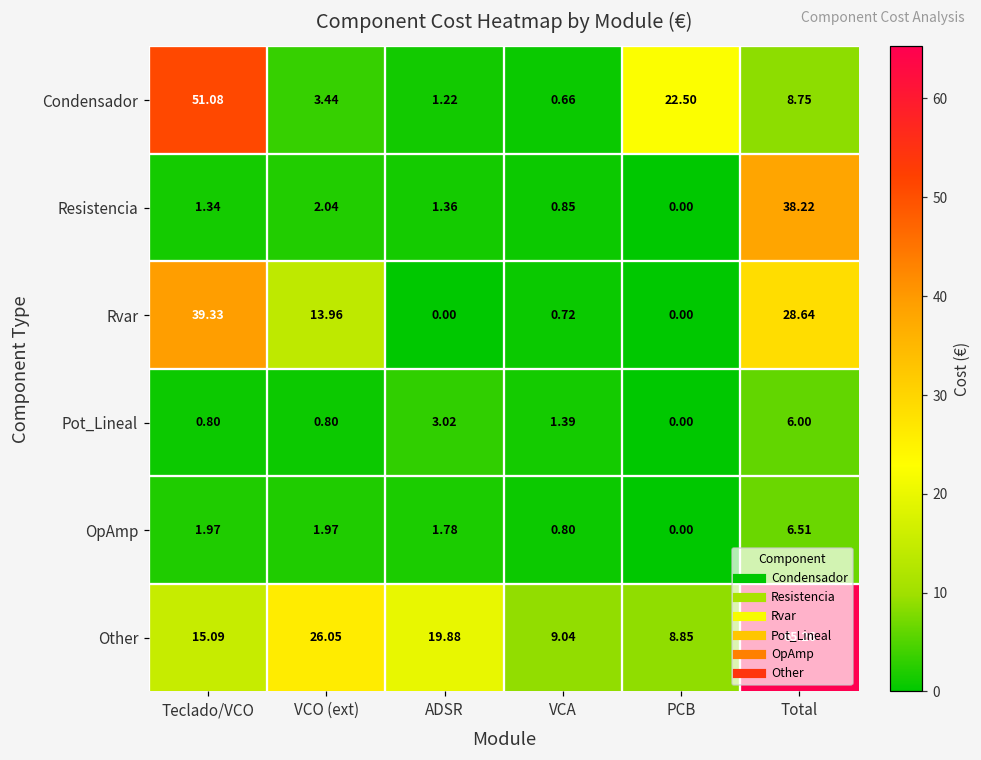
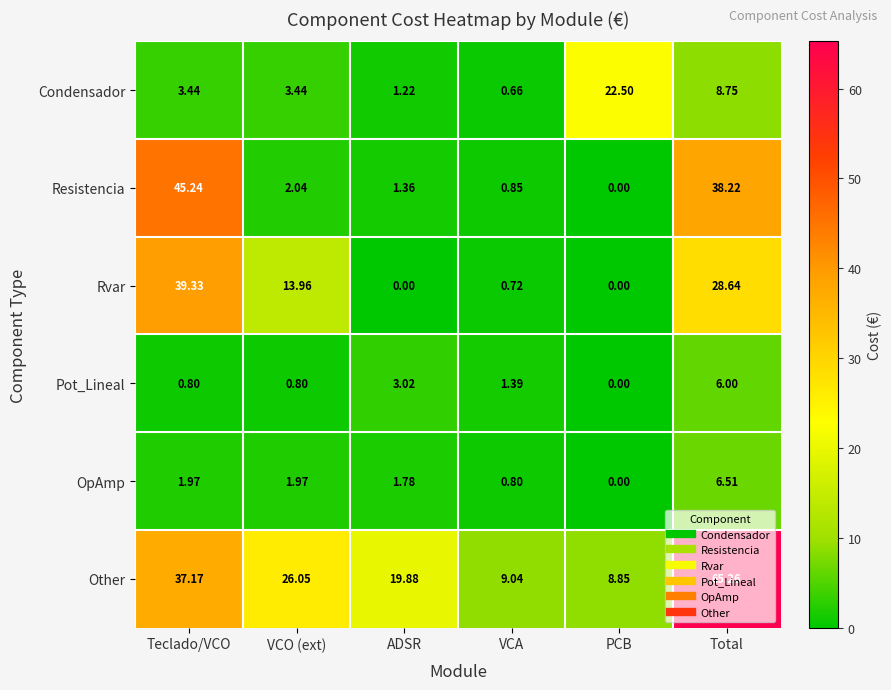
Condensador, Teclado/VCO: 51.08 -> 3.44
Resistencia, Teclado/VCO: 1.34 -> 45.24
Other, Teclado/VCO: 15.09 -> 37.17
